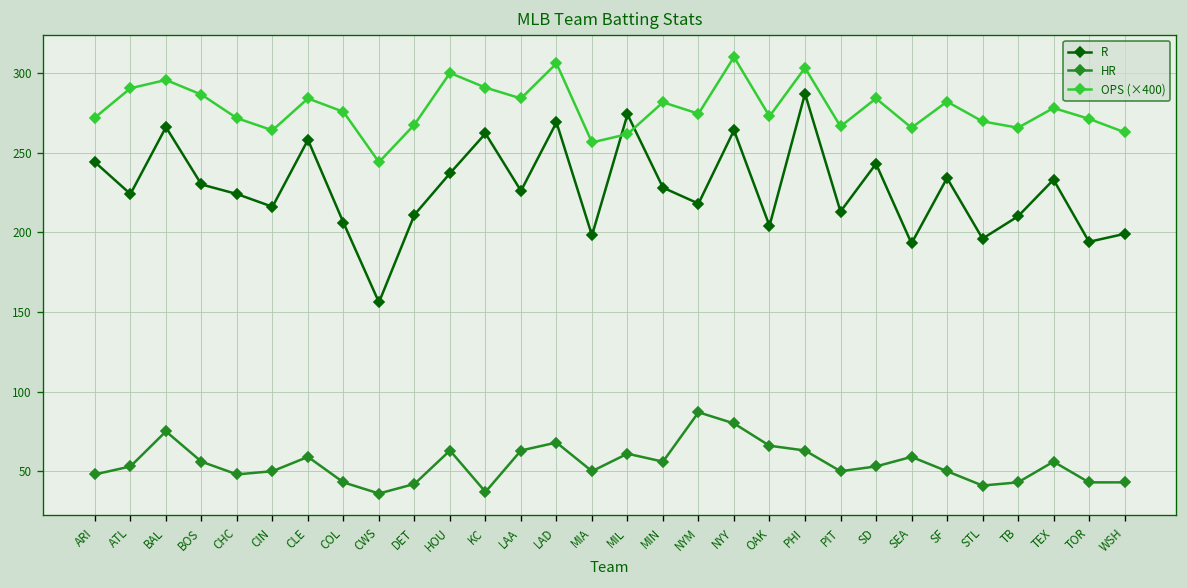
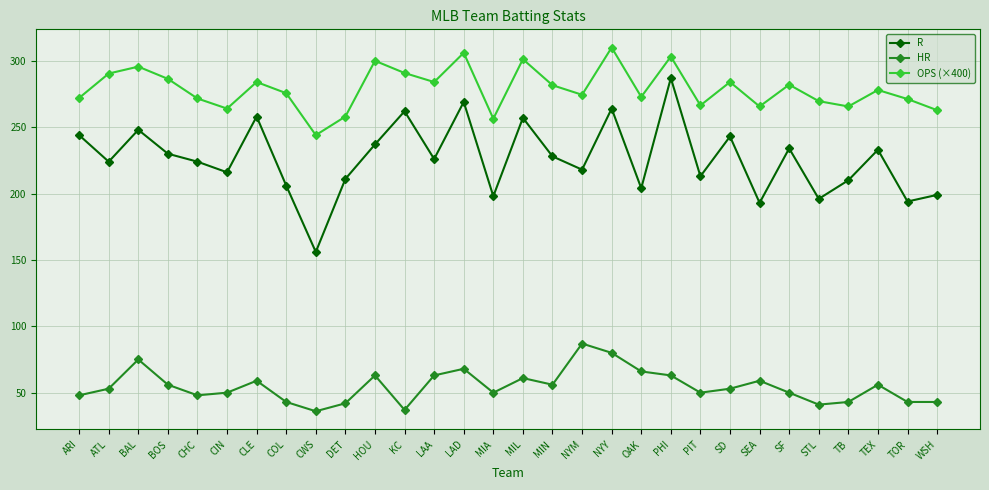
R, BAL: 266 -> 248
OPS (×400), DET: 268 -> 258
R, MIL: 274 -> 257
OPS (×400), MIL: 262 -> 301
